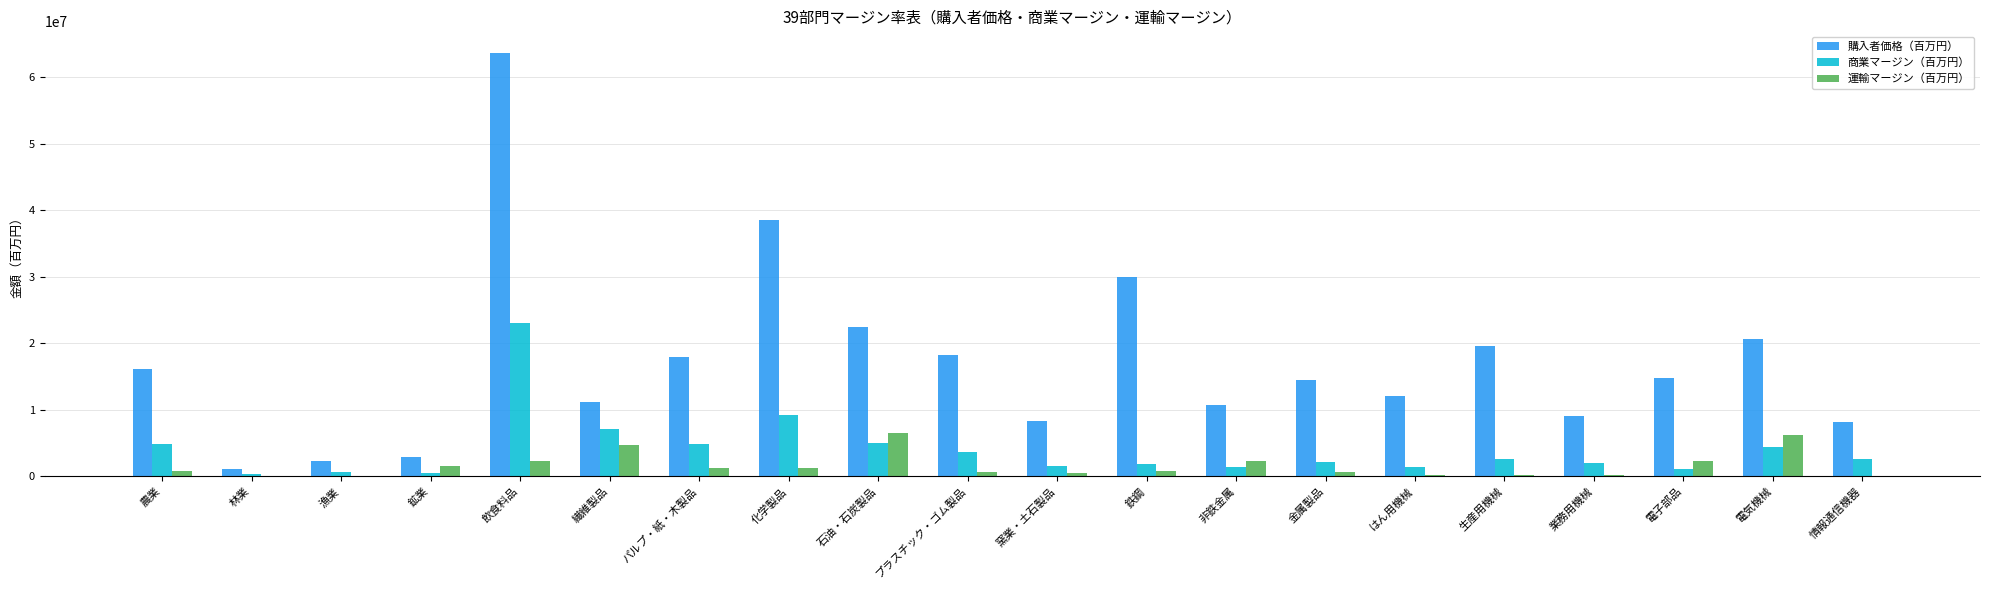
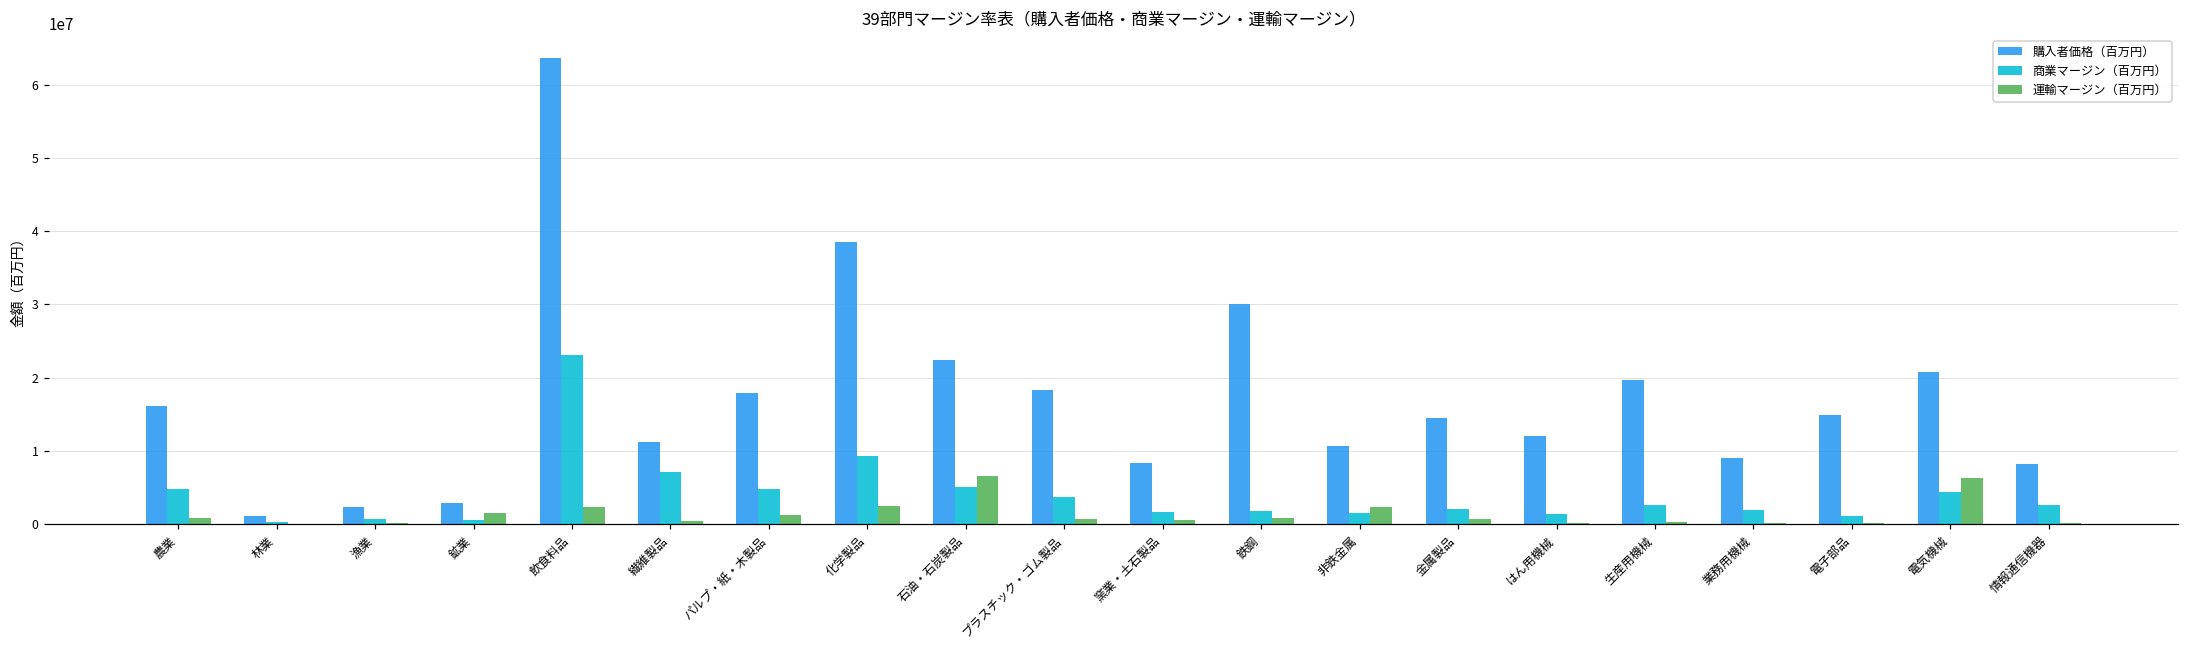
運輸マージン（百万円）, 繊維製品: 5000000 -> 0
運輸マージン（百万円）, 化学製品: 1000000 -> 2000000
運輸マージン（百万円）, 電子部品: 2000000 -> 0
